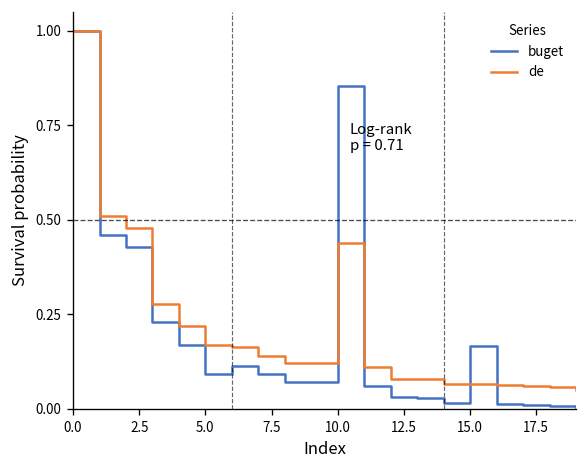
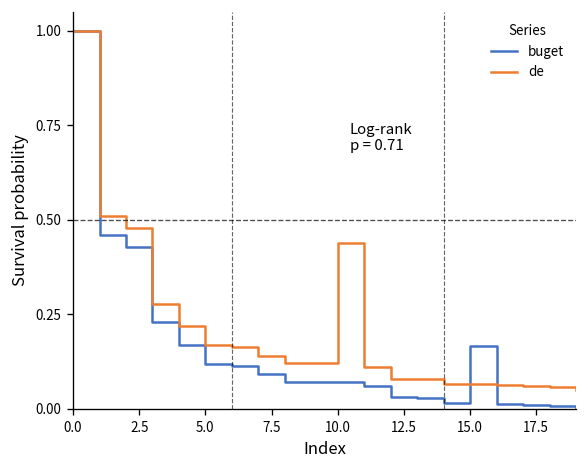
buget, 5.0: 0.09 -> 0.12
buget, 10.0: 0.86 -> 0.07
